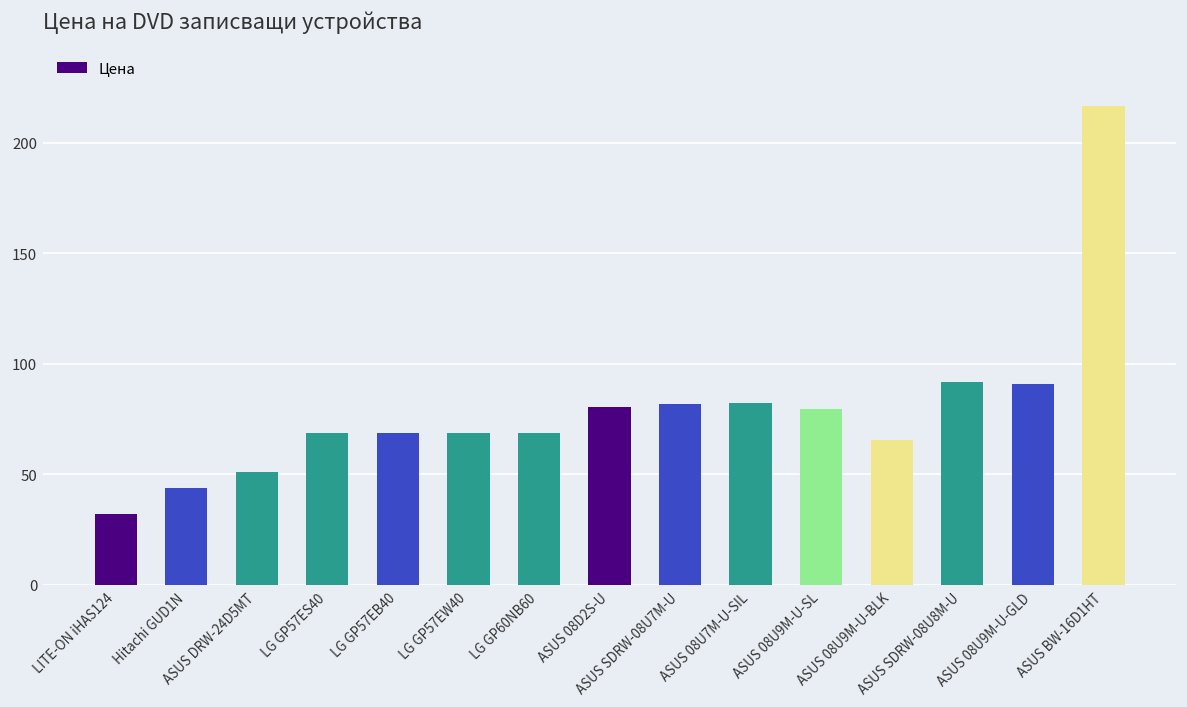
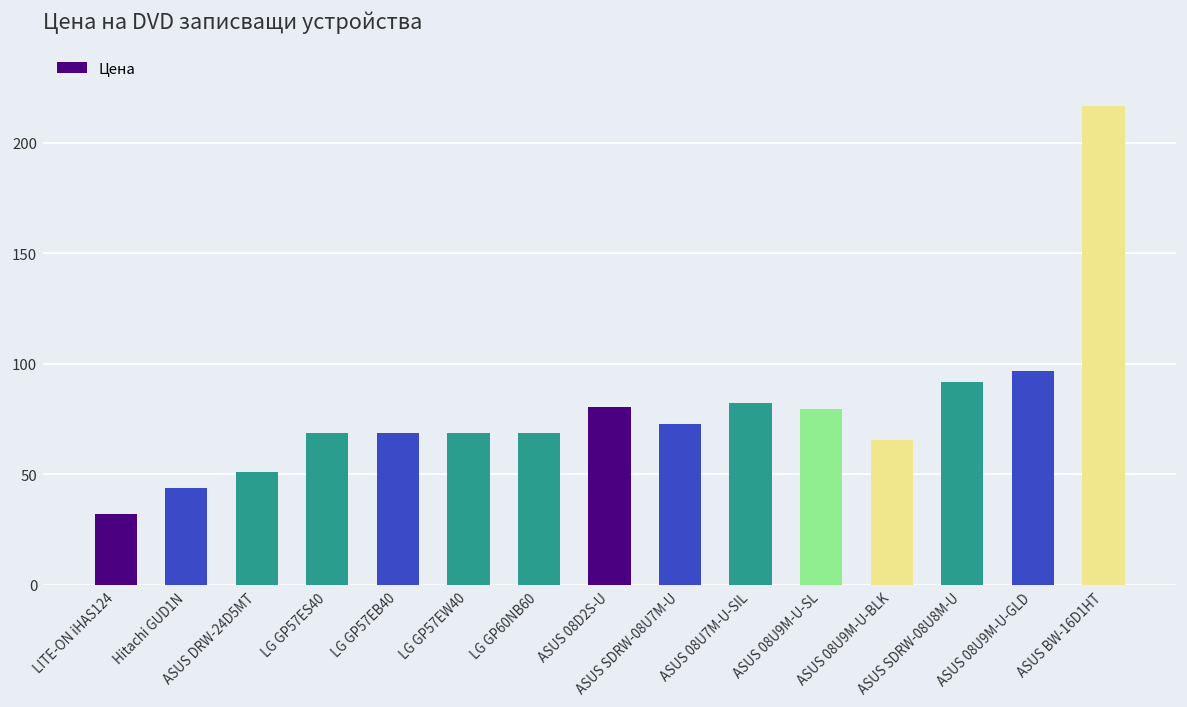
ASUS SDRW-08U7M-U: 82 -> 73
ASUS 08U9M-U-GLD: 91 -> 97
